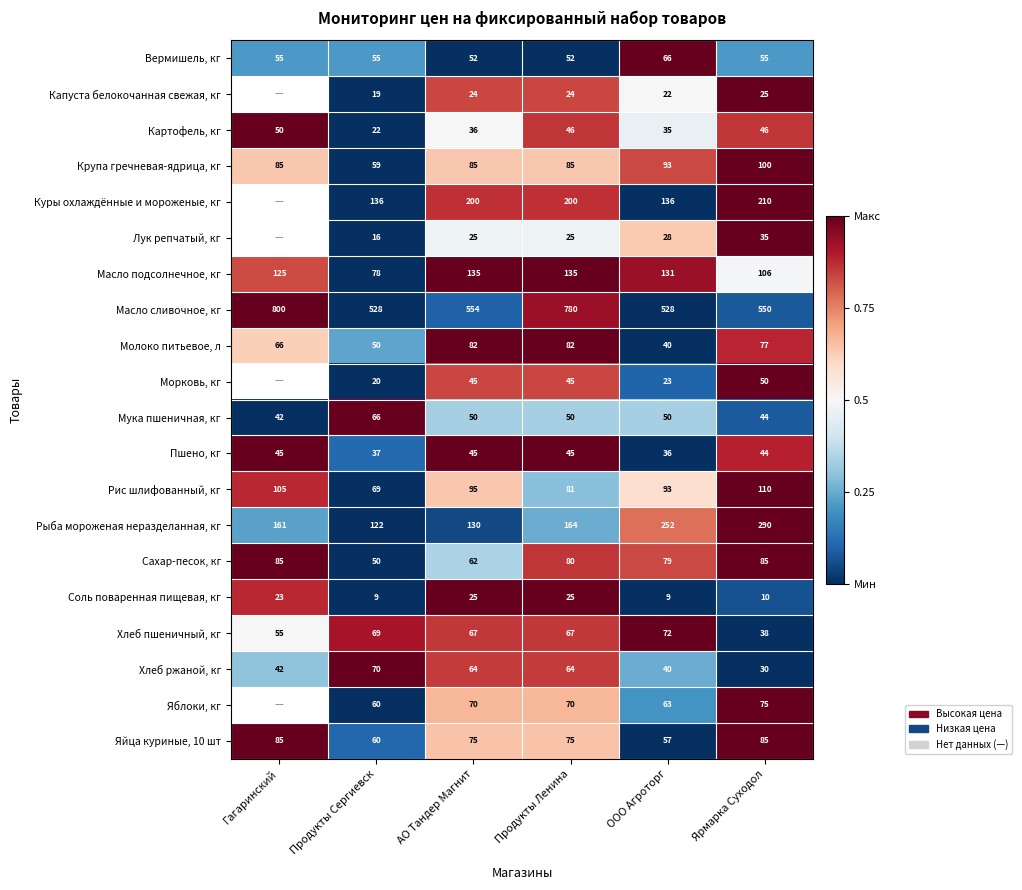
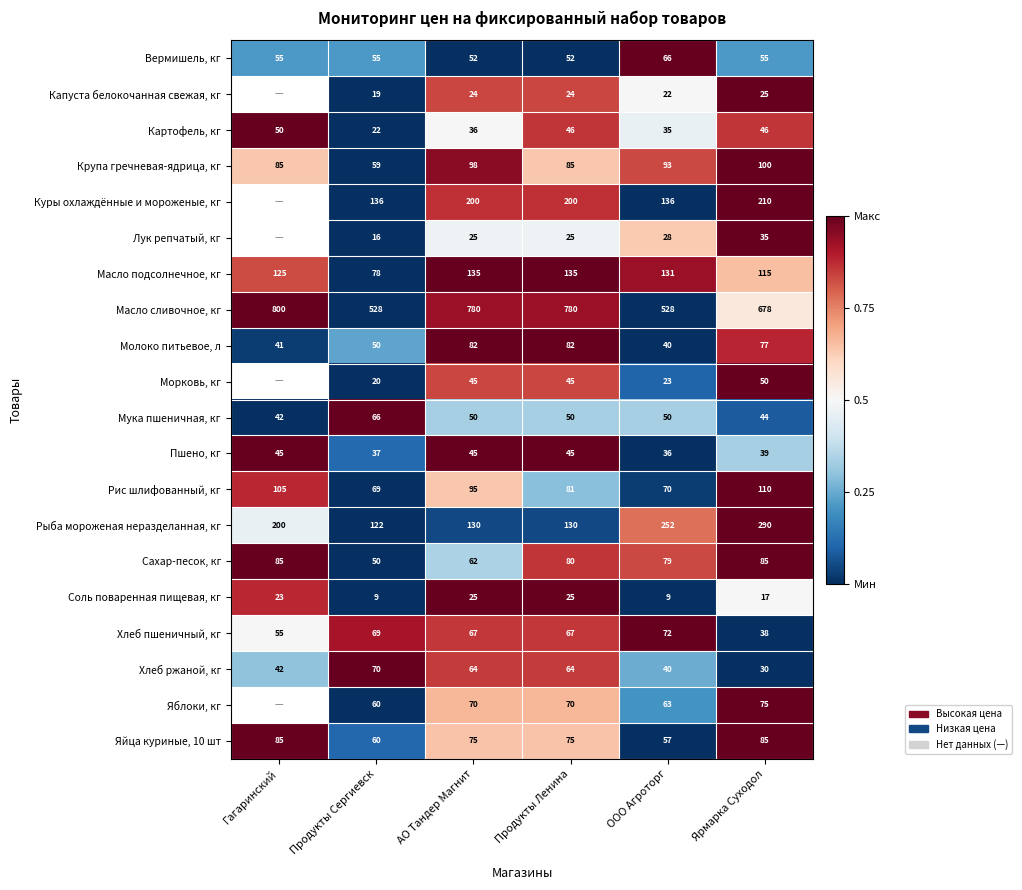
Крупа гречневая-ядрица, кг, АО Тандер Магнит: 85 -> 98
Масло подсолнечное, кг, Ярмарка Суходол: 106 -> 115
Масло сливочное, кг, АО Тандер Магнит: 554 -> 780
Масло сливочное, кг, Ярмарка Суходол: 550 -> 678
Молоко питьевое, л, Гагаринский: 66 -> 41
Пшено, кг, Ярмарка Суходол: 44 -> 39
Рис шлифованный, кг, ООО Агроторг: 93 -> 70
Рыба мороженая неразделанная, кг, Гагаринский: 161 -> 200
Рыба мороженая неразделанная, кг, Продукты Ленина: 164 -> 130
Соль поваренная пищевая, кг, Ярмарка Суходол: 10 -> 17
